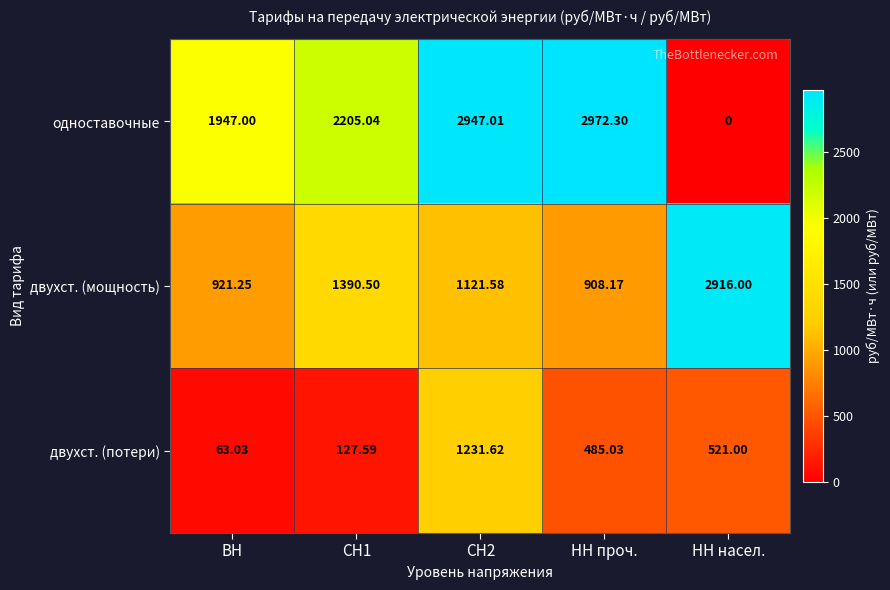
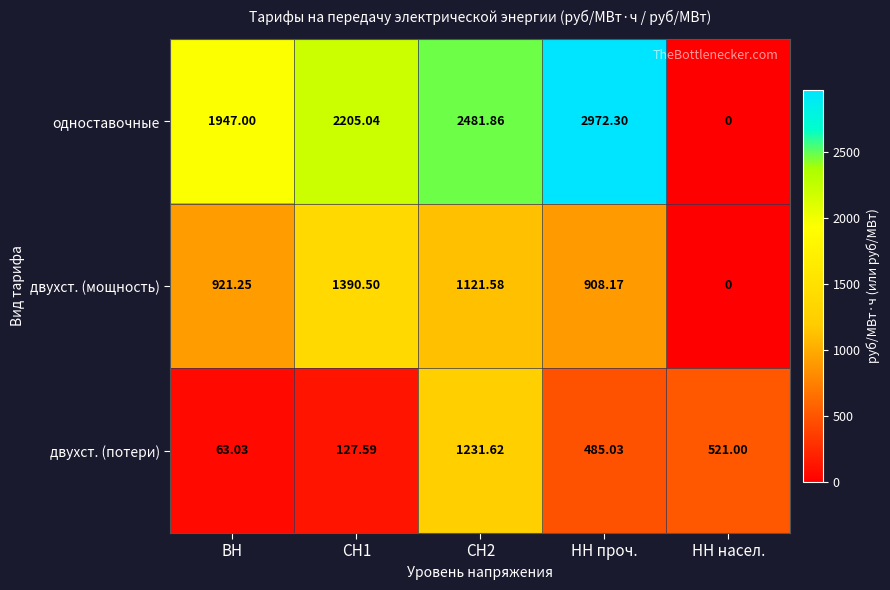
одноставочные, СН2: 2947.01 -> 2481.86
двухст. (мощность), НН насел.: 2916.00 -> 0
